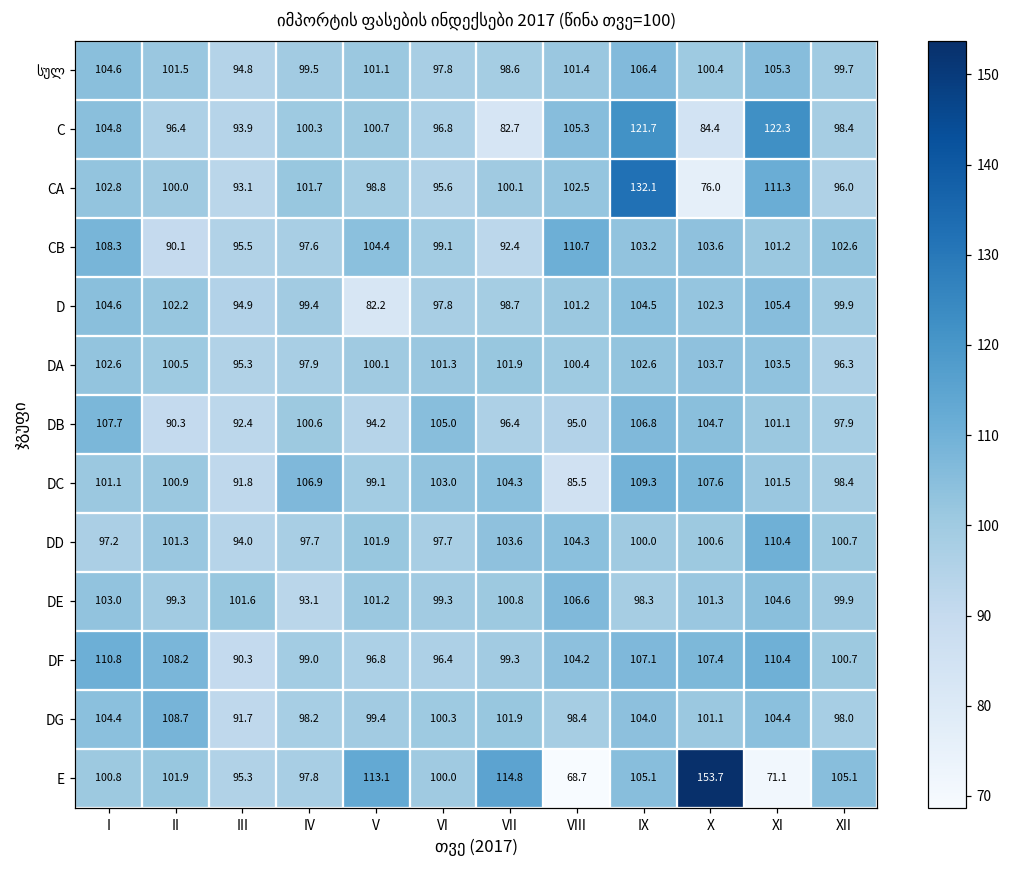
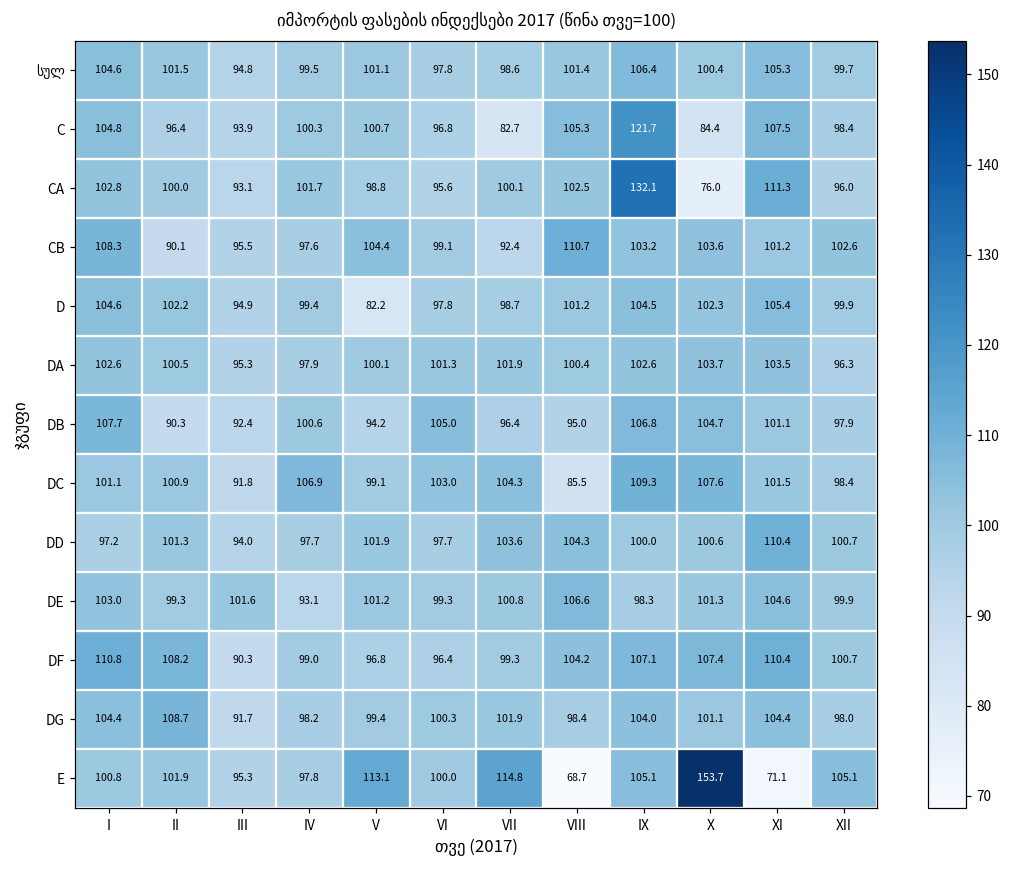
C, XI: 122.3 -> 107.5
